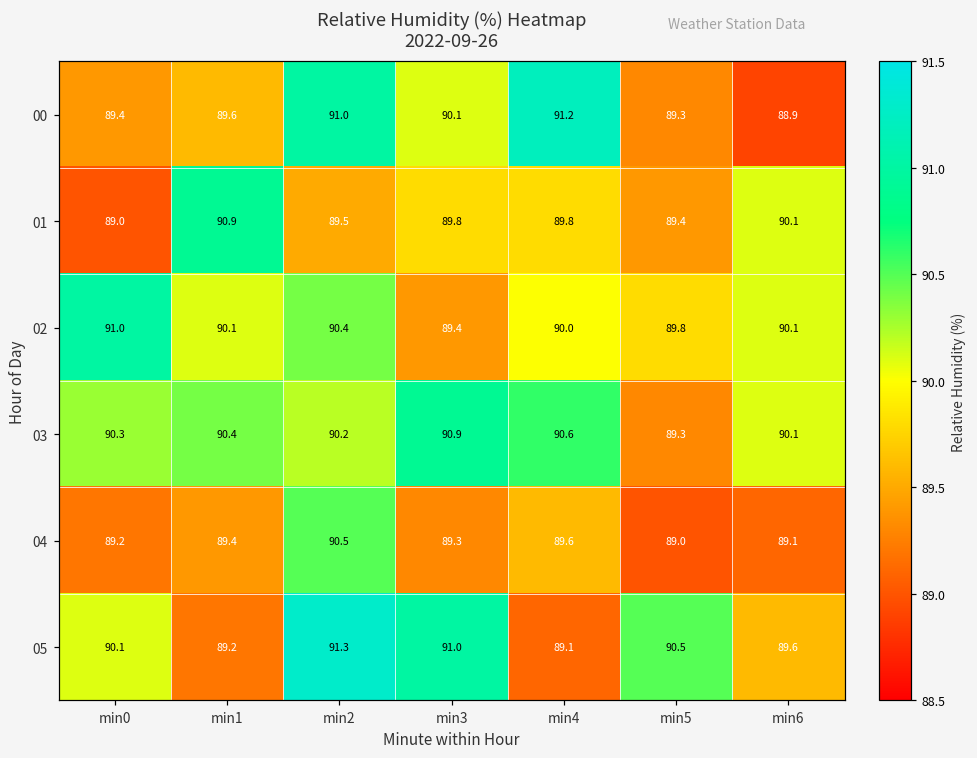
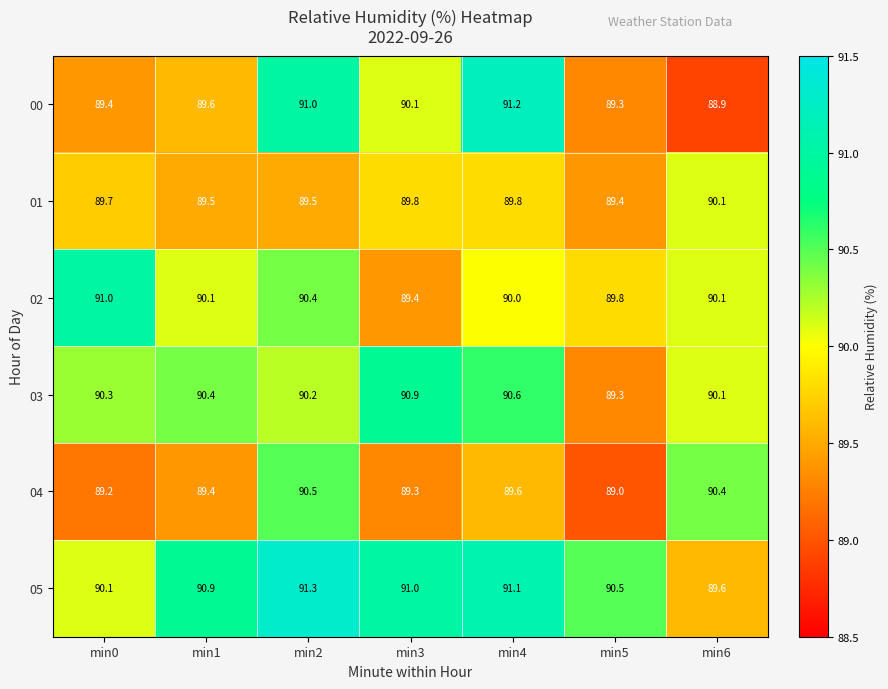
01, min0: 89.0 -> 89.7
01, min1: 90.9 -> 89.5
04, min6: 89.1 -> 90.4
05, min1: 89.2 -> 90.9
05, min4: 89.1 -> 91.1
